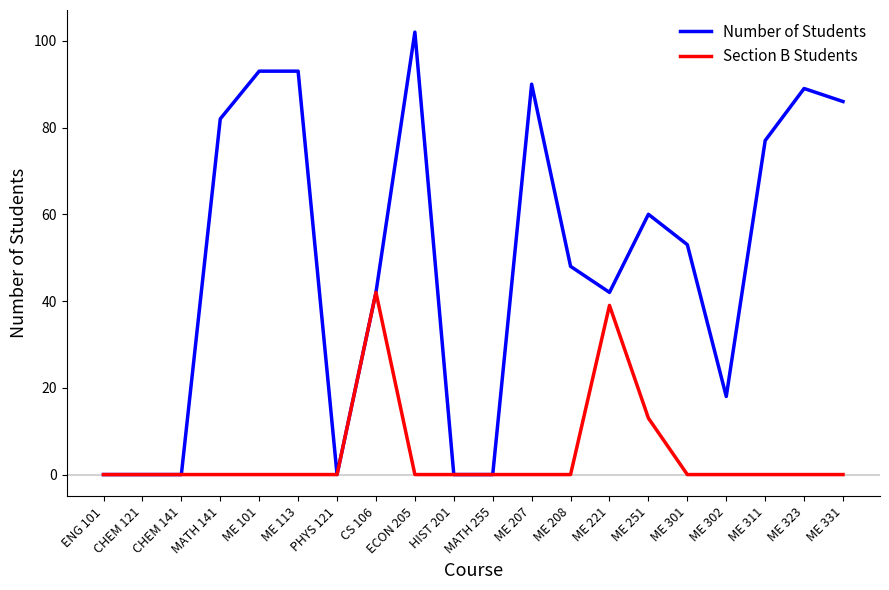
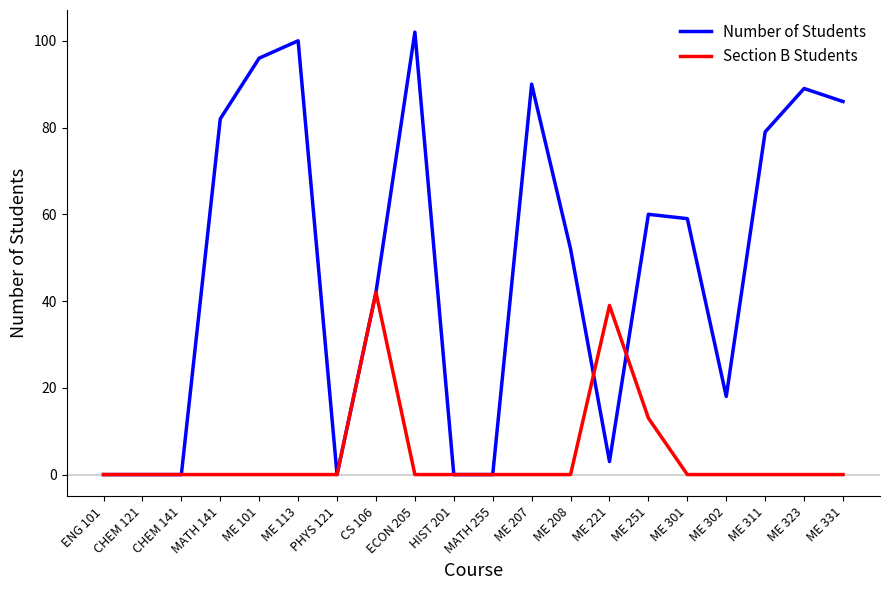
Number of Students, ME 101: 93 -> 96
Number of Students, ME 113: 93 -> 100
Number of Students, ME 208: 48 -> 52
Number of Students, ME 221: 42 -> 3
Number of Students, ME 301: 53 -> 59
Number of Students, ME 311: 77 -> 79
